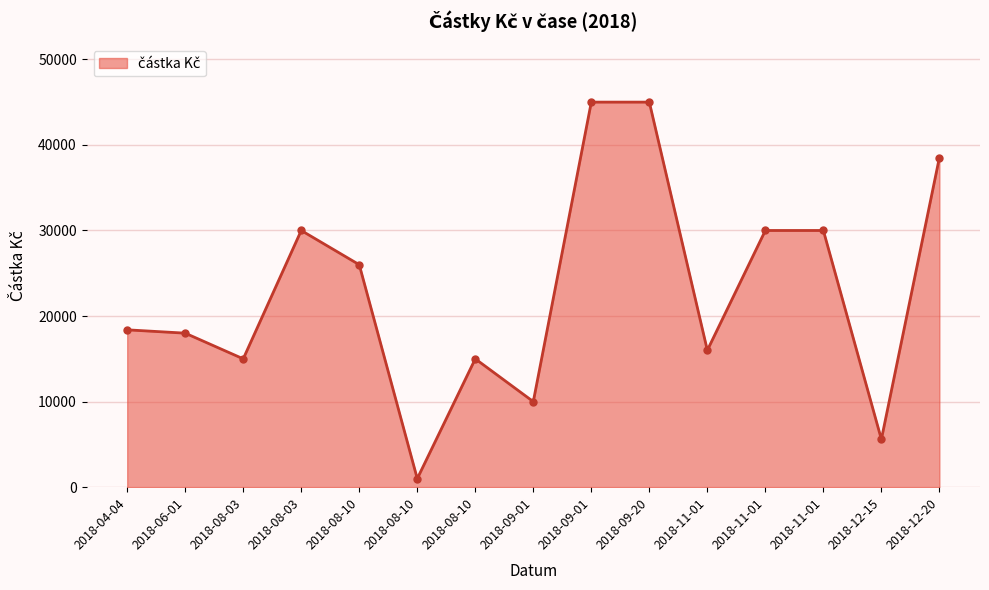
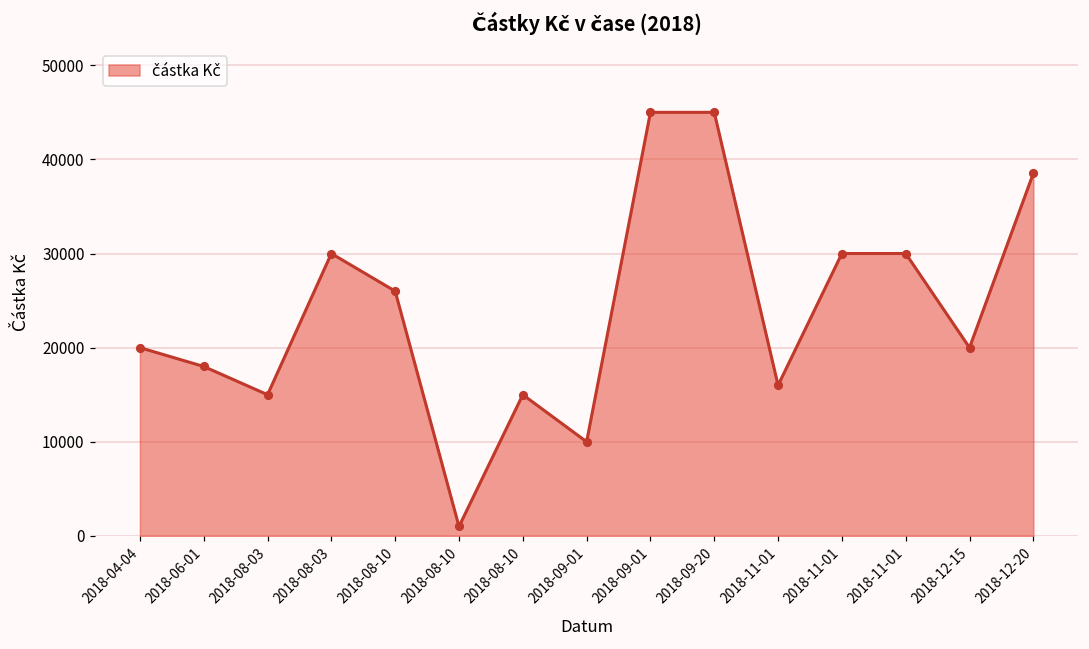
2018-04-04: 18000 -> 20000
2018-12-15: 6000 -> 20000
